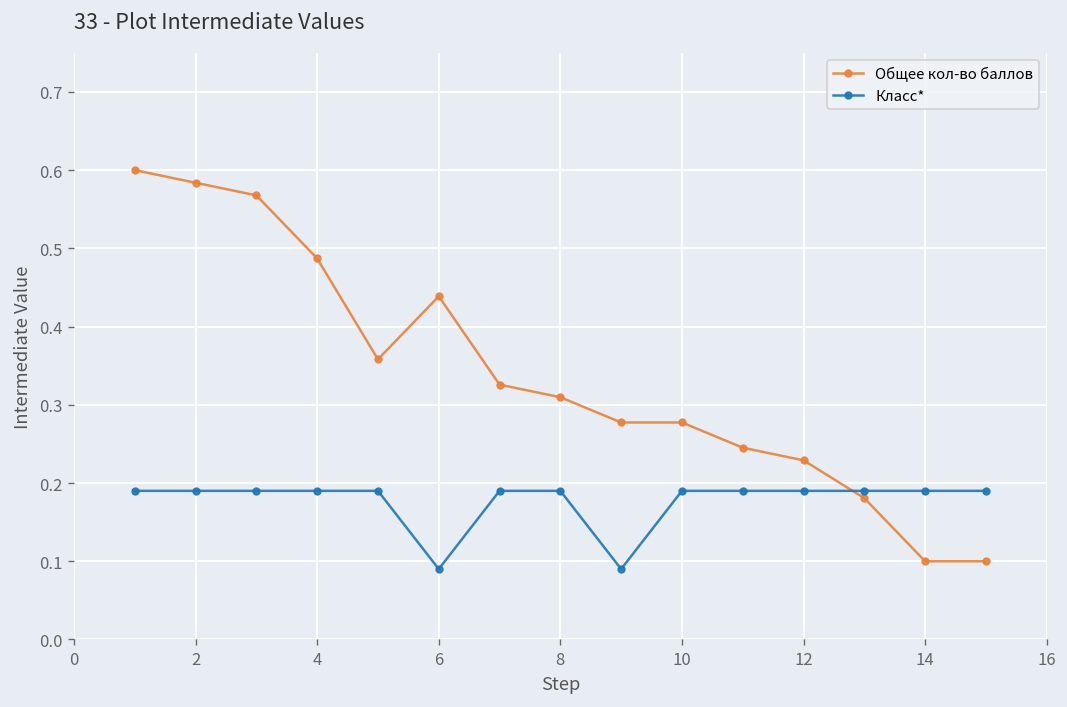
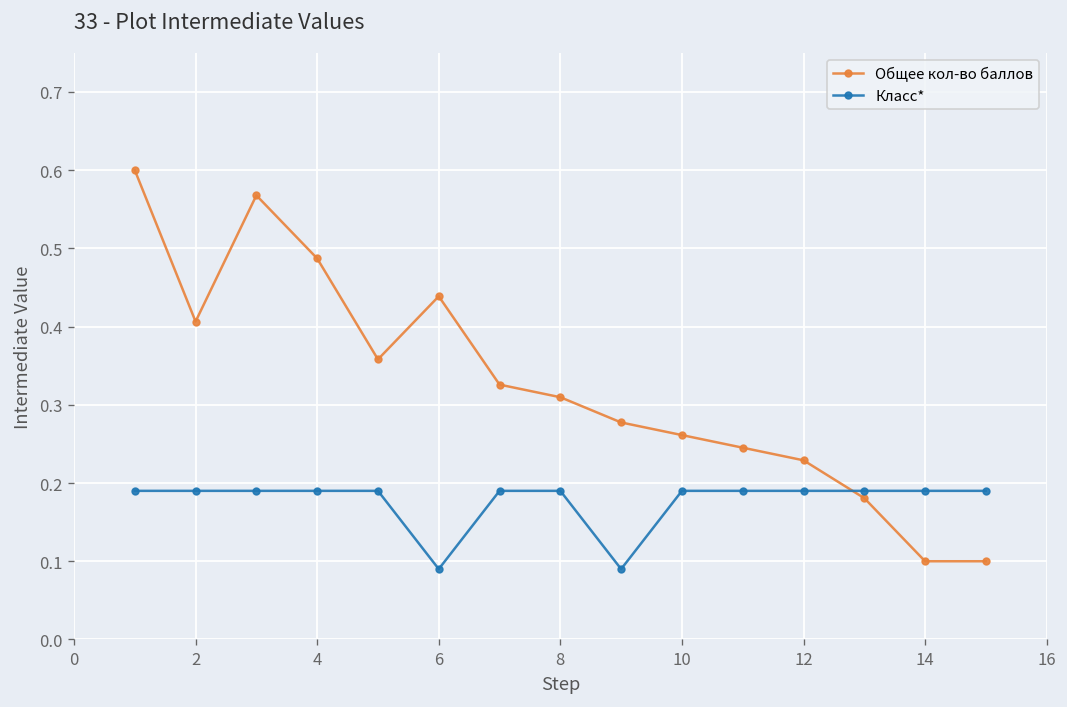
Общее кол-во баллов, 2: 0.58 -> 0.41
Общее кол-во баллов, 10: 0.28 -> 0.26
